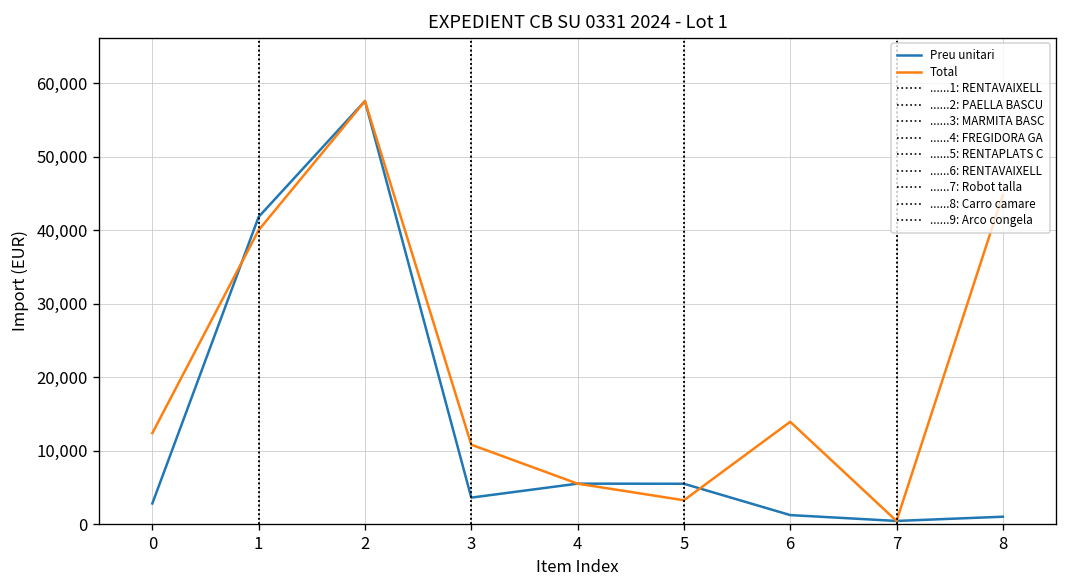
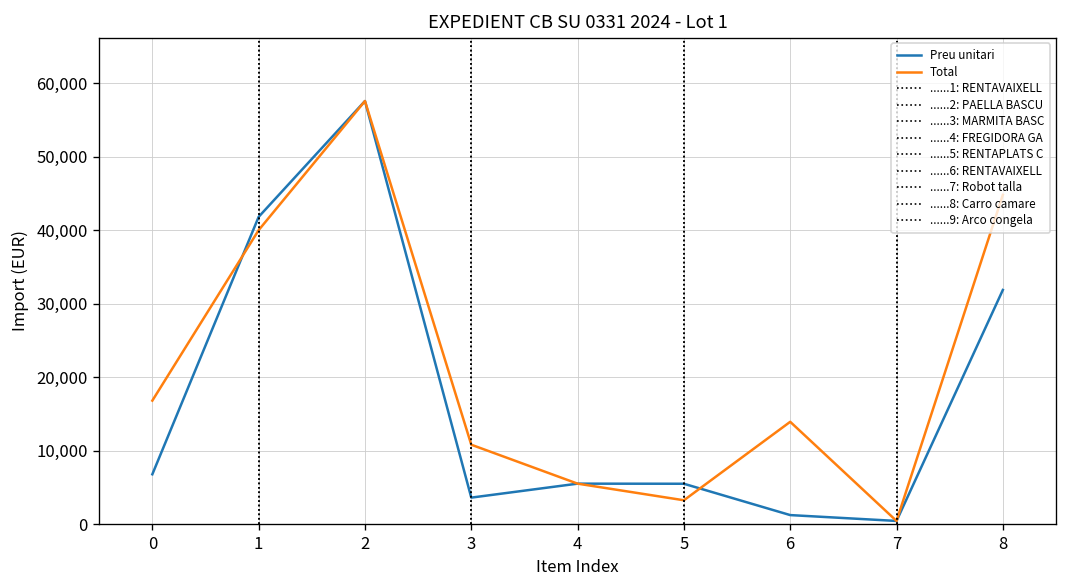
Preu unitari, 0: 3,000 -> 7,000
Total, 0: 12,000 -> 17,000
Preu unitari, 8: 1,000 -> 32,000
